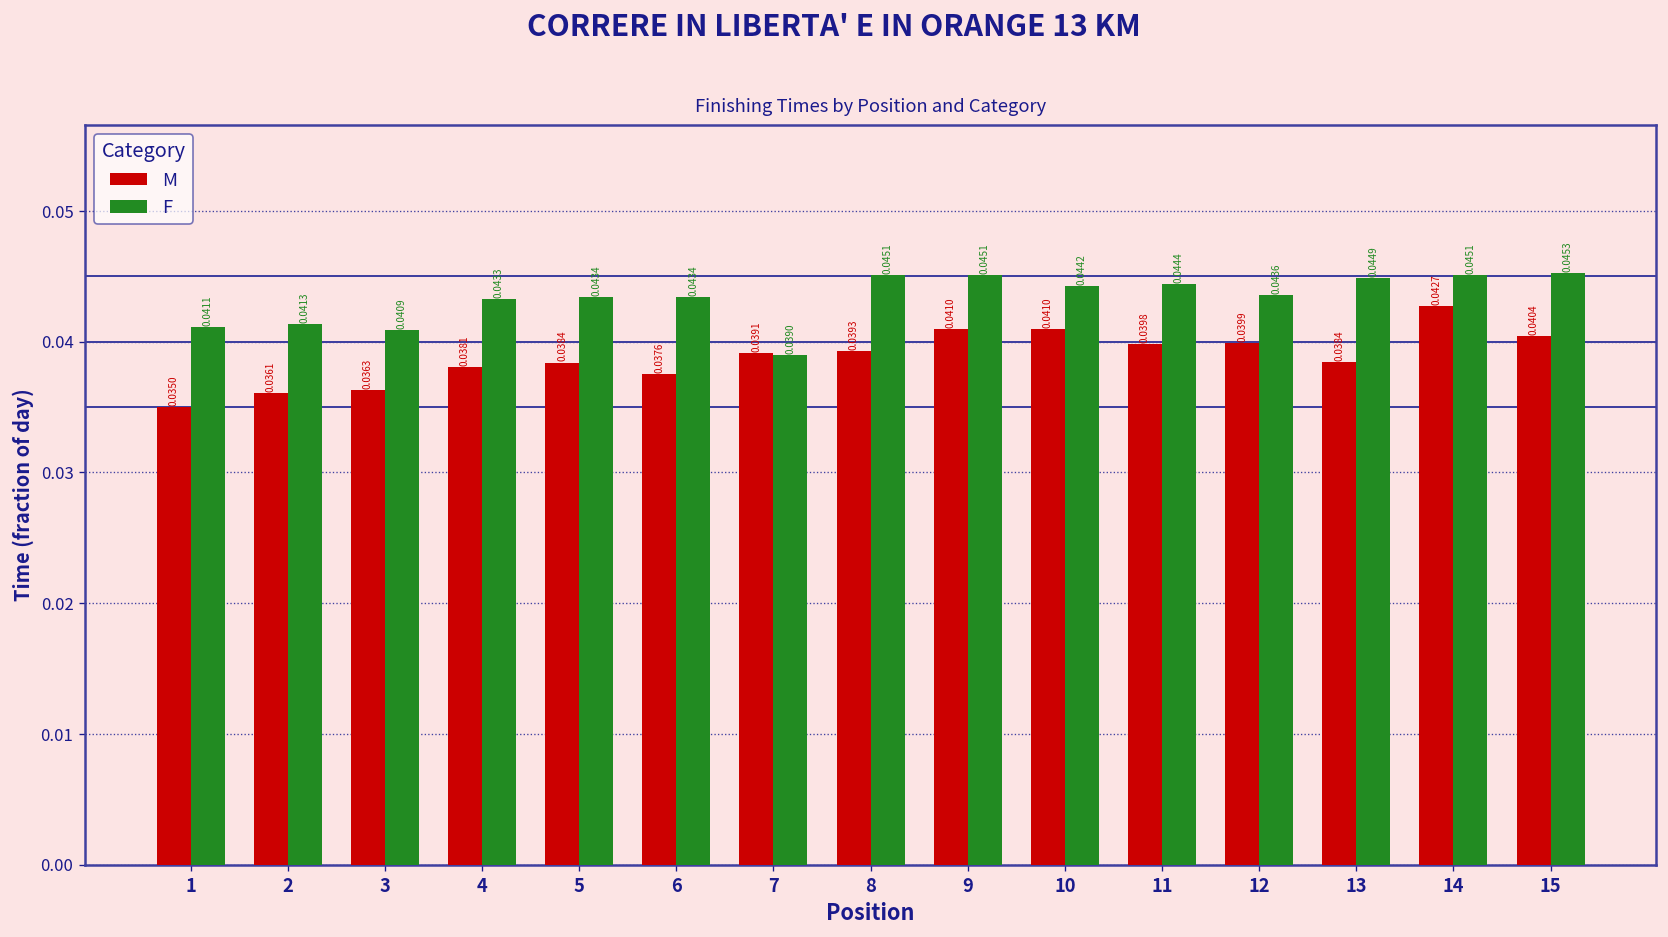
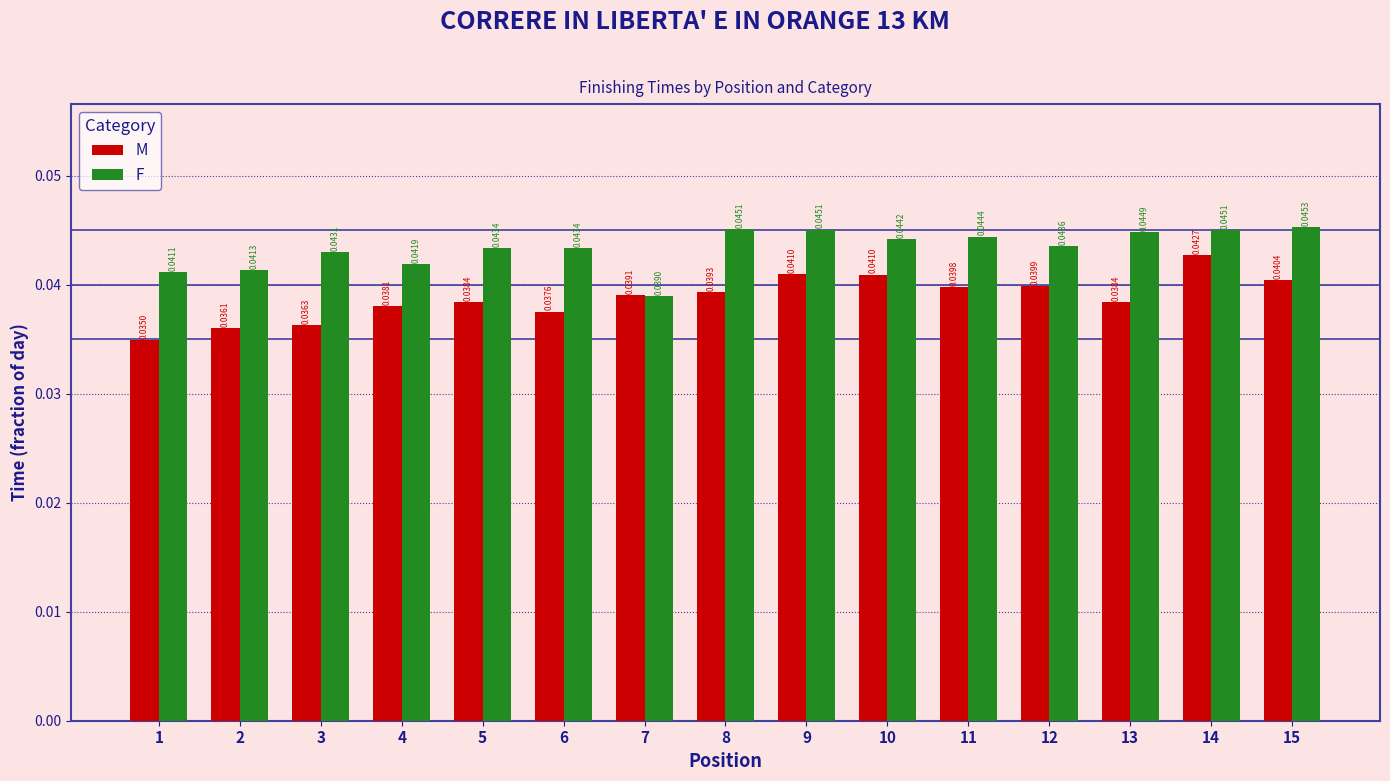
F, 3: 0.0409 -> 0.0431
F, 4: 0.0433 -> 0.0419
